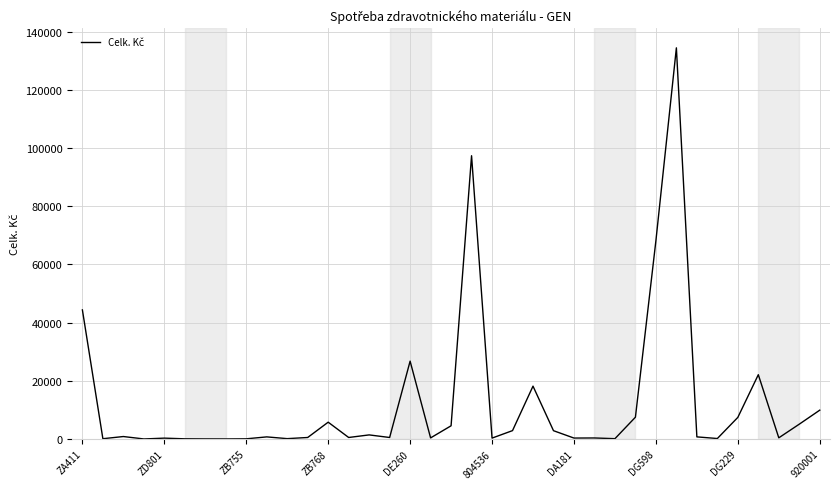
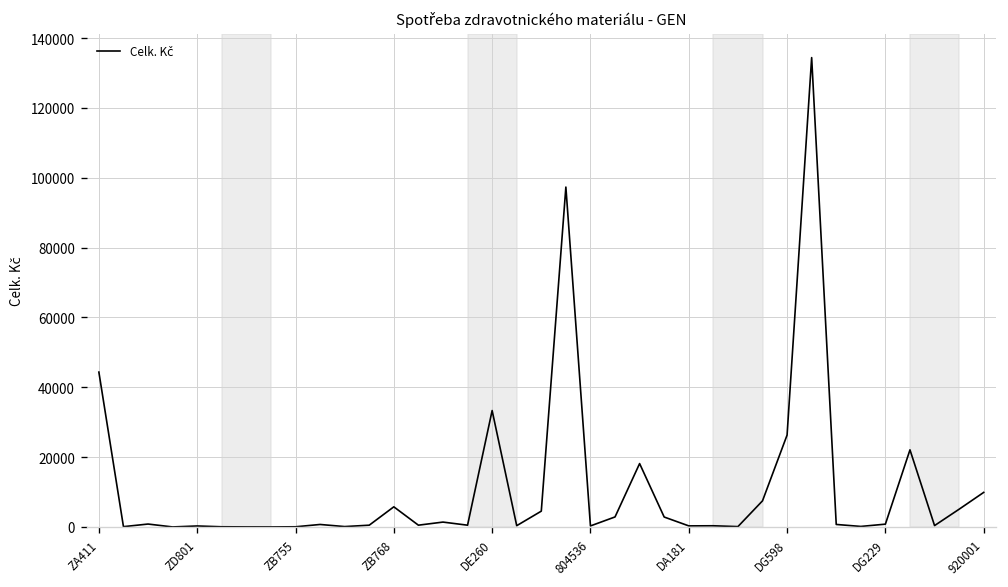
DE260: 27000 -> 33000
DG598: 68000 -> 26000
DG229: 7000 -> 1000
